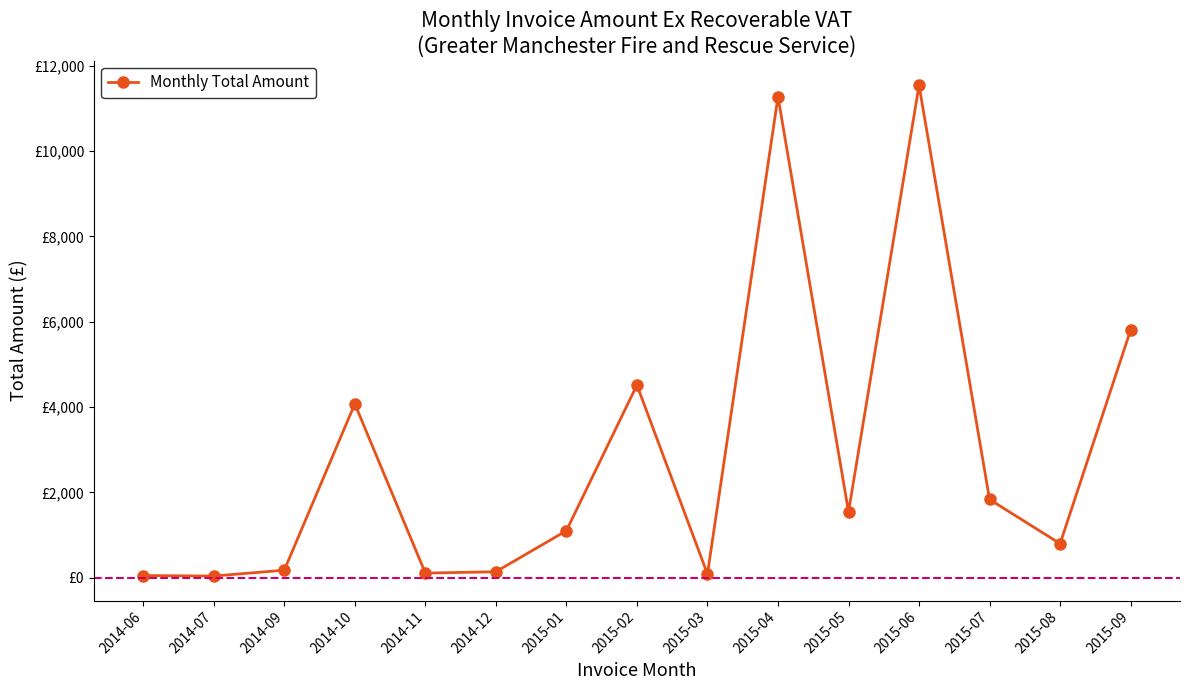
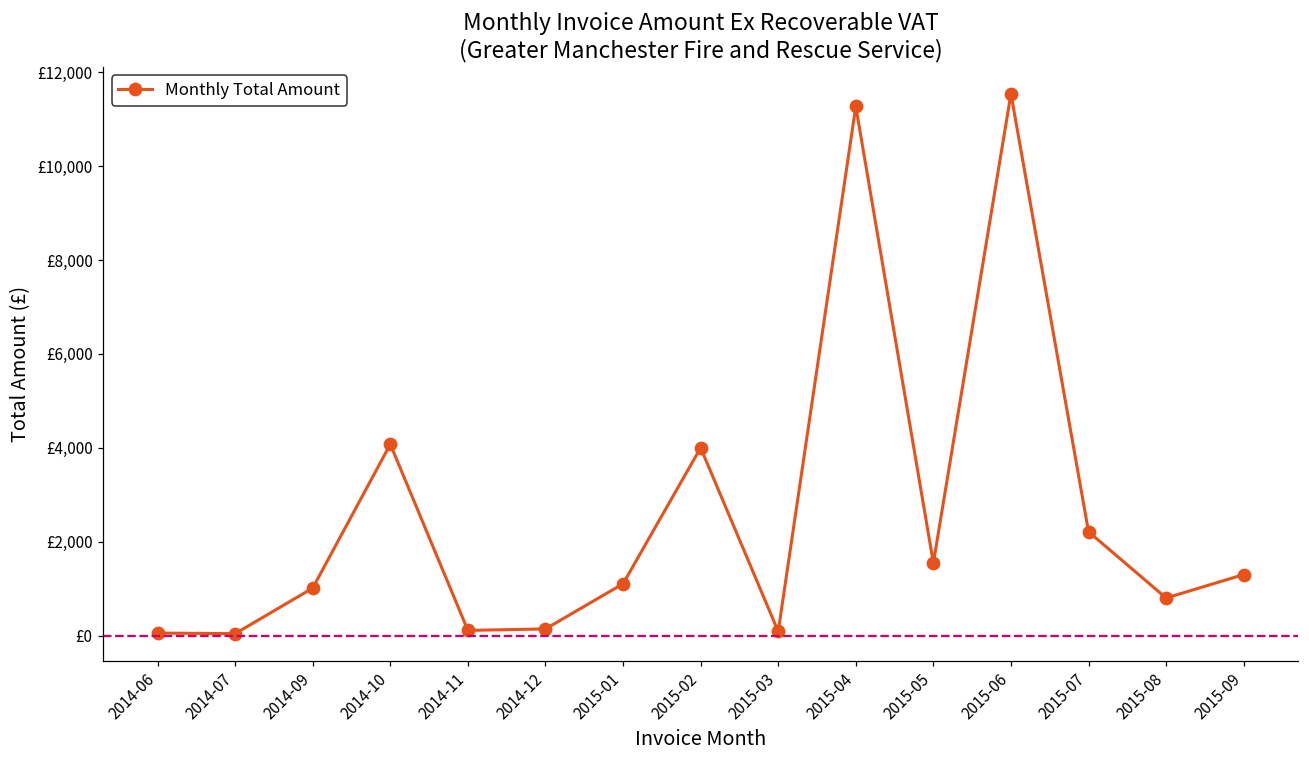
2014-09: £200 -> £1,000
2015-02: £4,500 -> £4,000
2015-07: £1,800 -> £2,200
2015-09: £5,800 -> £1,300
